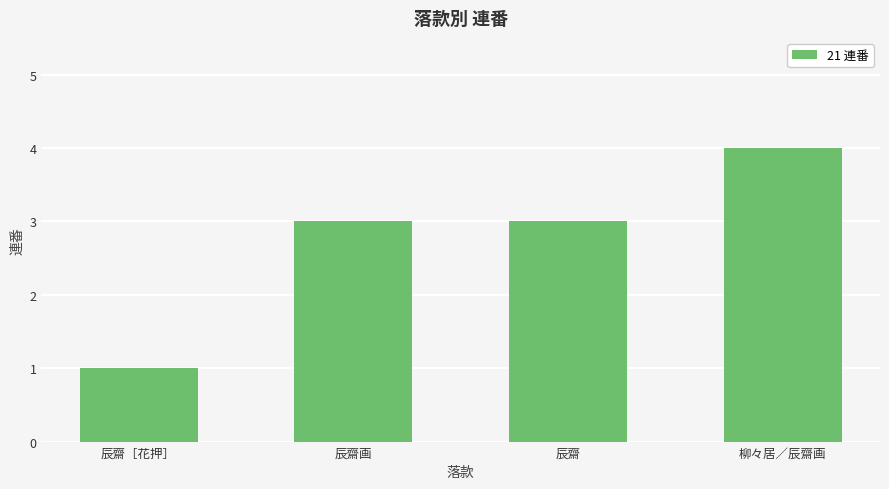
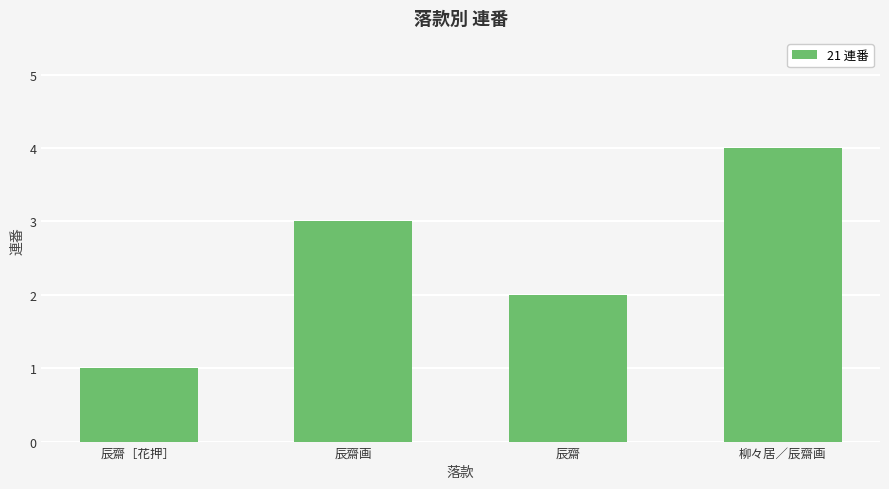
辰齋: 3 -> 2
